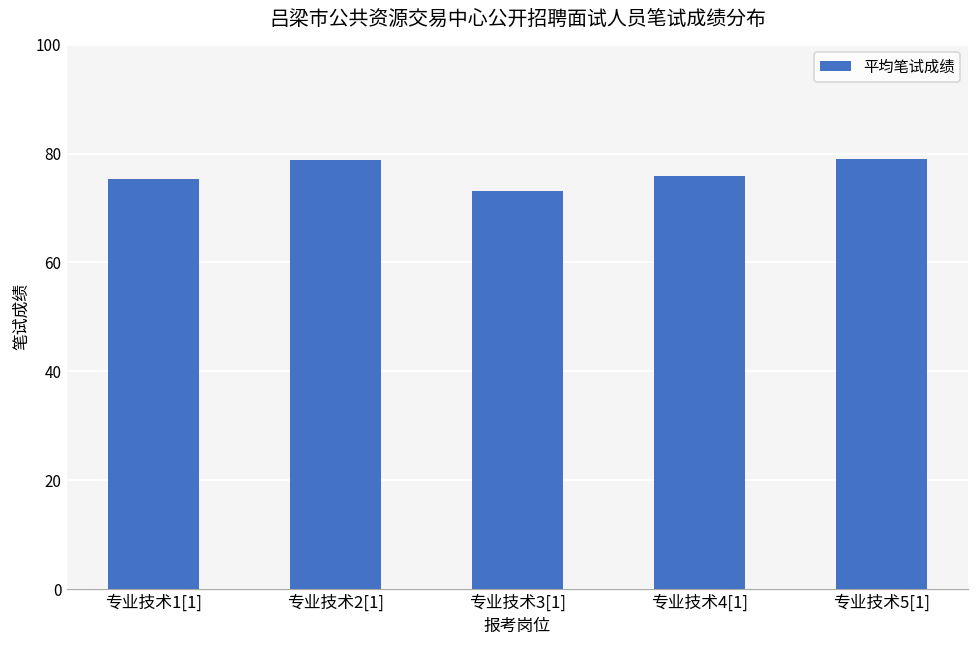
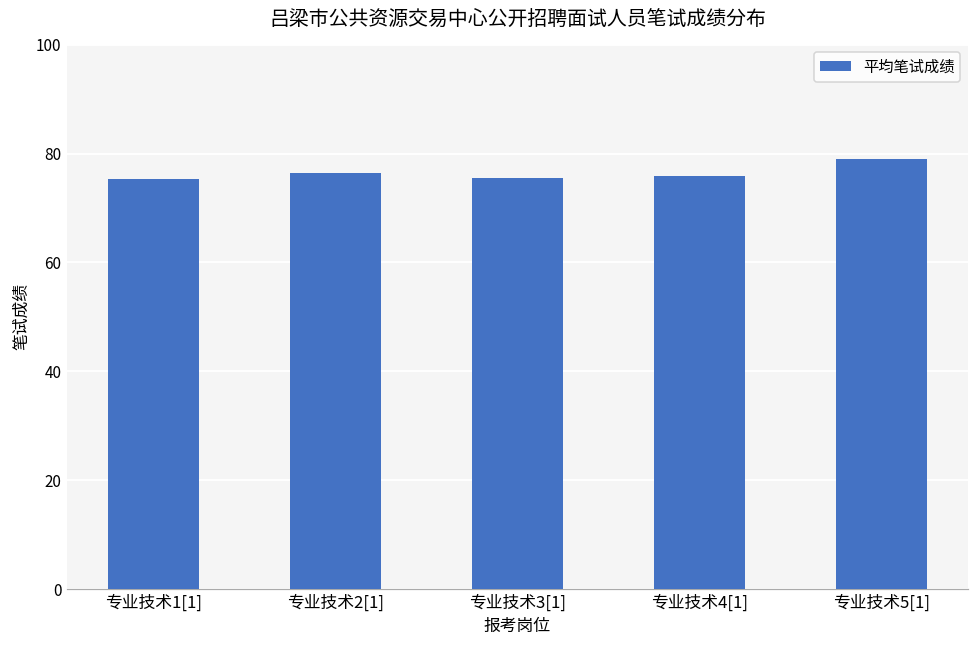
专业技术2[1]: 79 -> 76
专业技术3[1]: 73 -> 76
